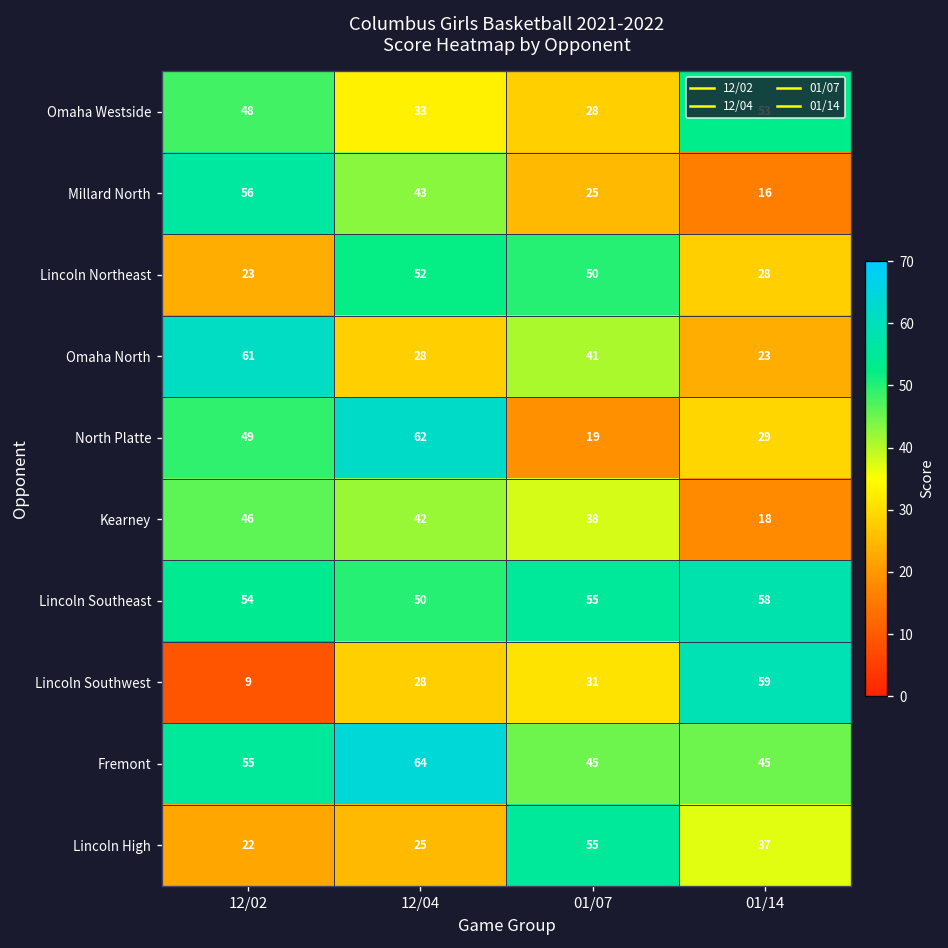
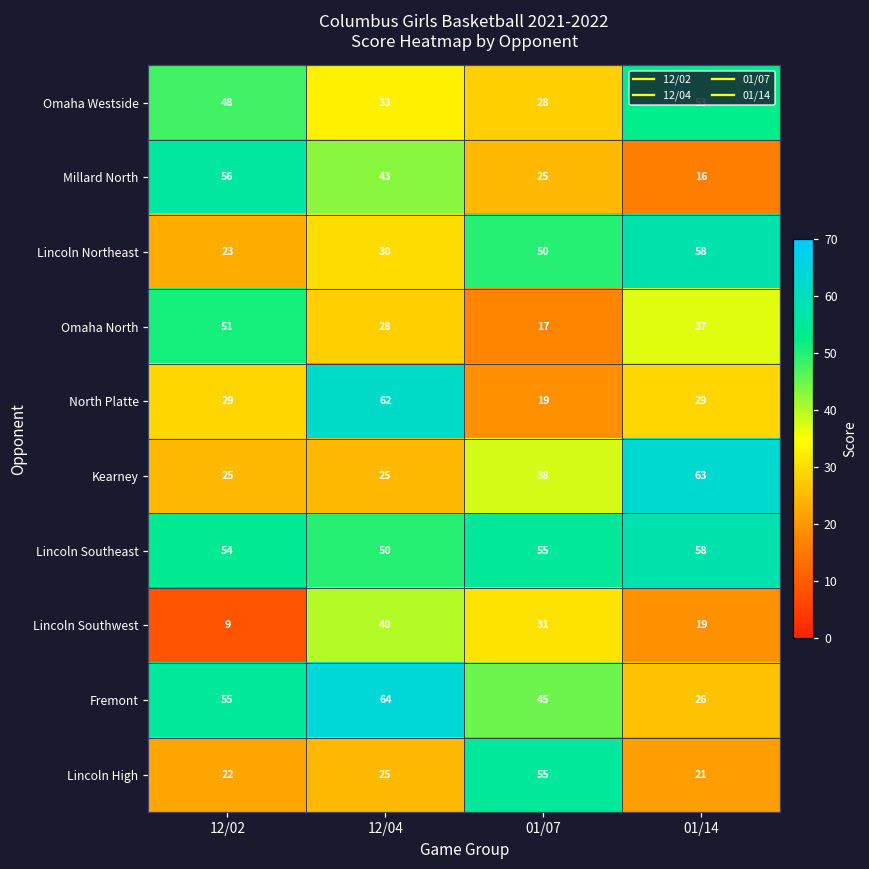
Lincoln Northeast, 12/04: 52 -> 30
Lincoln Northeast, 01/14: 28 -> 58
Omaha North, 12/02: 61 -> 51
Omaha North, 01/07: 41 -> 17
Omaha North, 01/14: 23 -> 37
North Platte, 12/02: 49 -> 29
Kearney, 12/02: 46 -> 25
Kearney, 12/04: 42 -> 25
Kearney, 01/14: 18 -> 63
Lincoln Southwest, 12/04: 28 -> 40
Lincoln Southwest, 01/14: 59 -> 19
Fremont, 01/14: 45 -> 26
Lincoln High, 01/14: 37 -> 21
